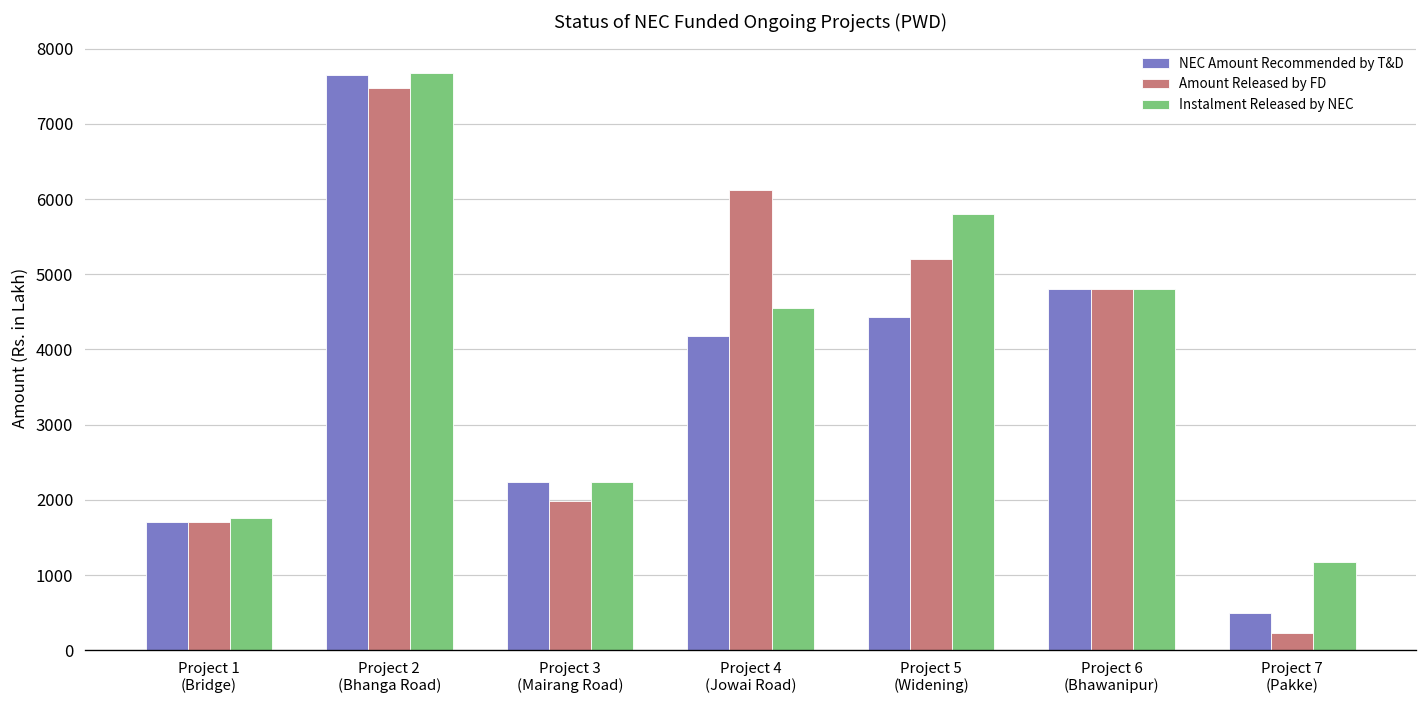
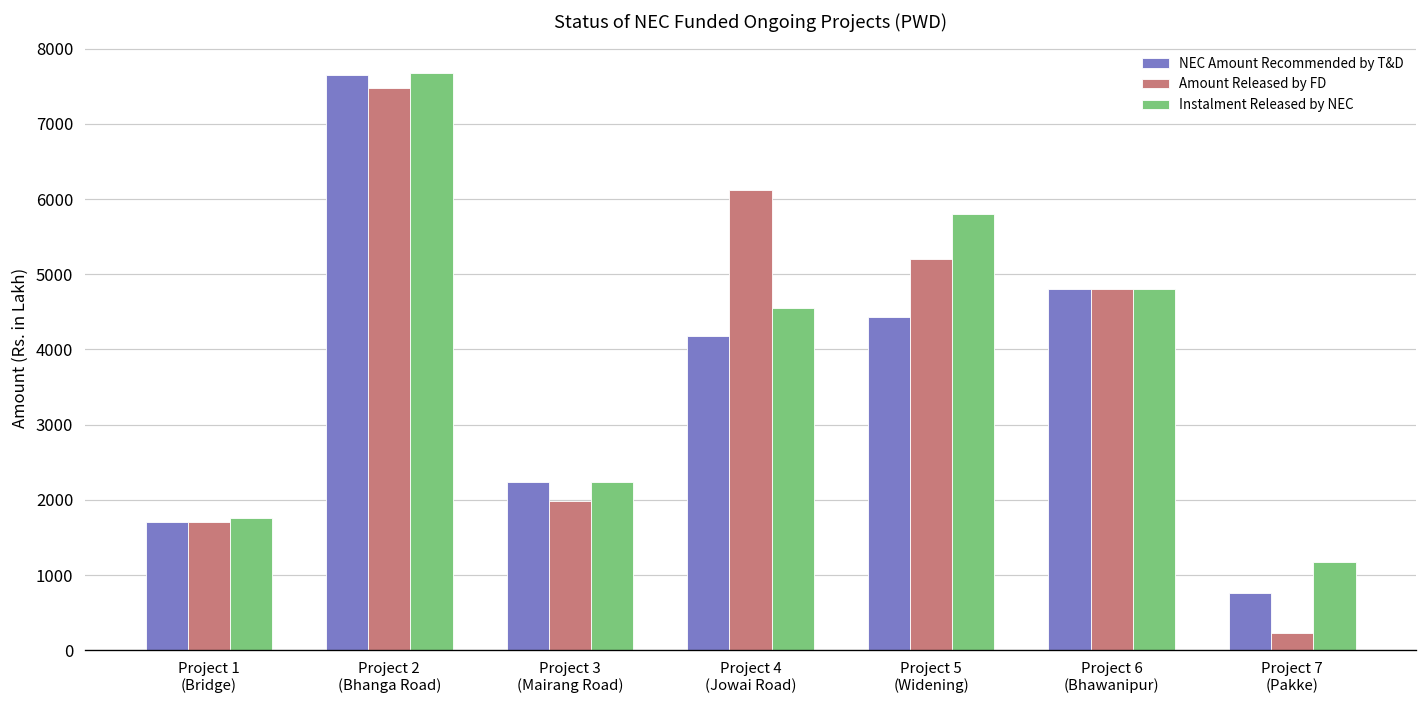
NEC Amount Recommended by T&D, Project 7 (Pakke): 500 -> 800
